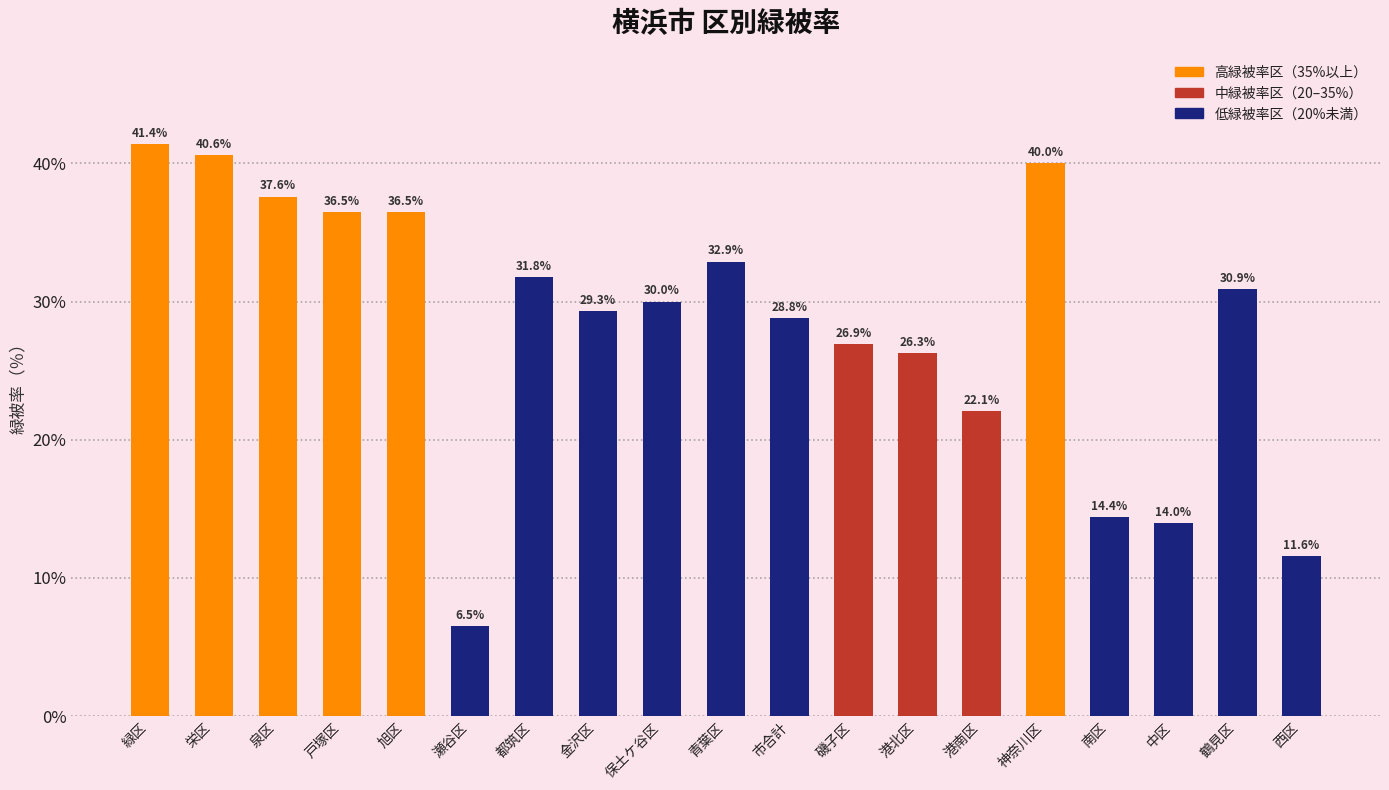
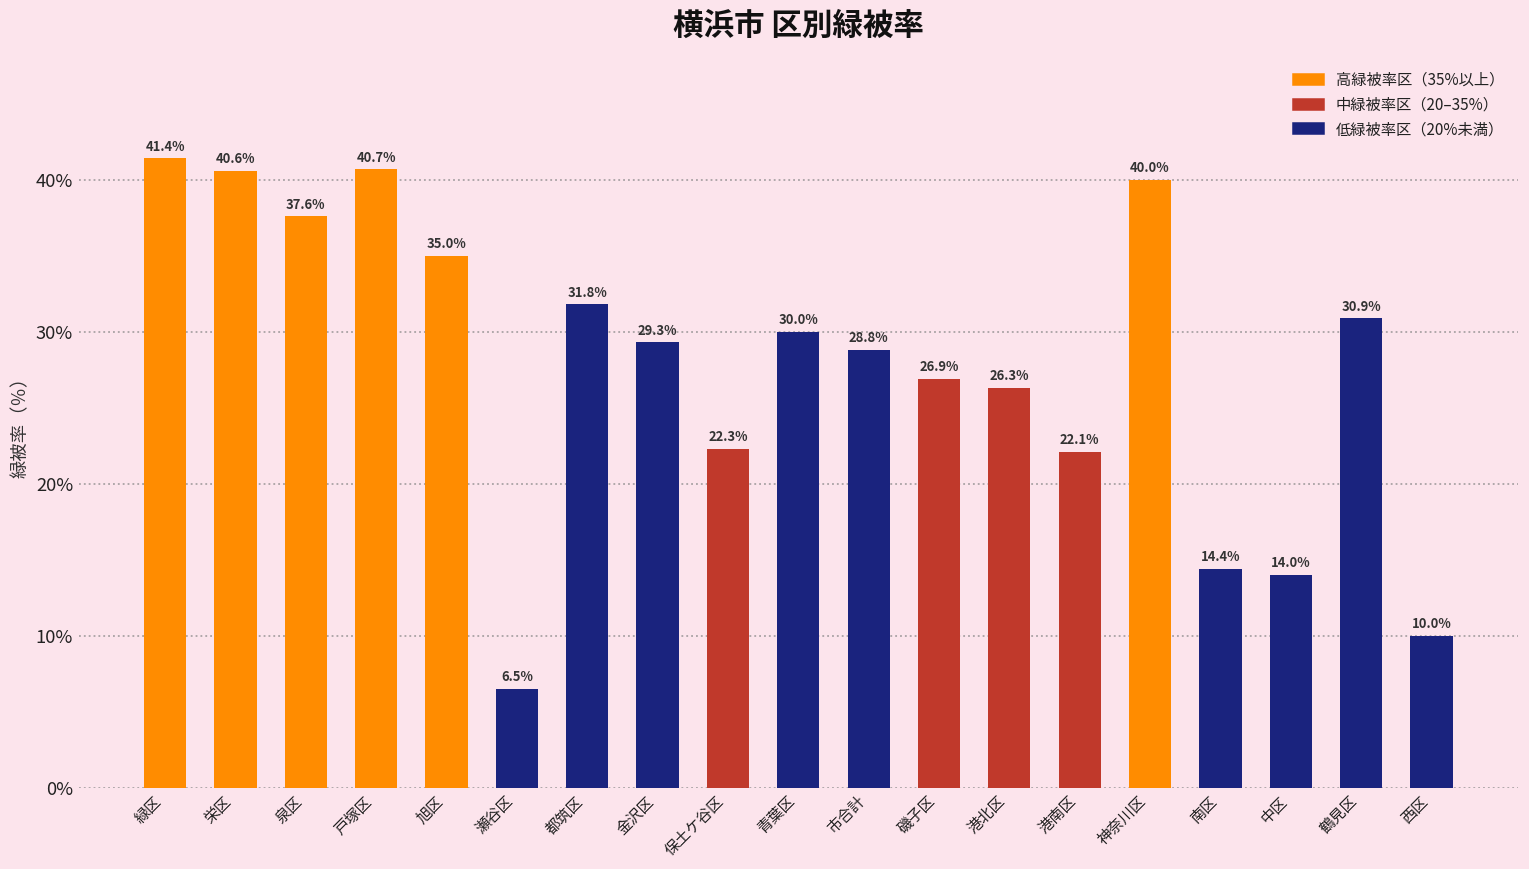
戸塚区: 36.5% -> 40.7%
旭区: 36.5% -> 35.0%
保土ケ谷区: 30.0% -> 22.3%
青葉区: 32.9% -> 30.0%
西区: 11.6% -> 10.0%
